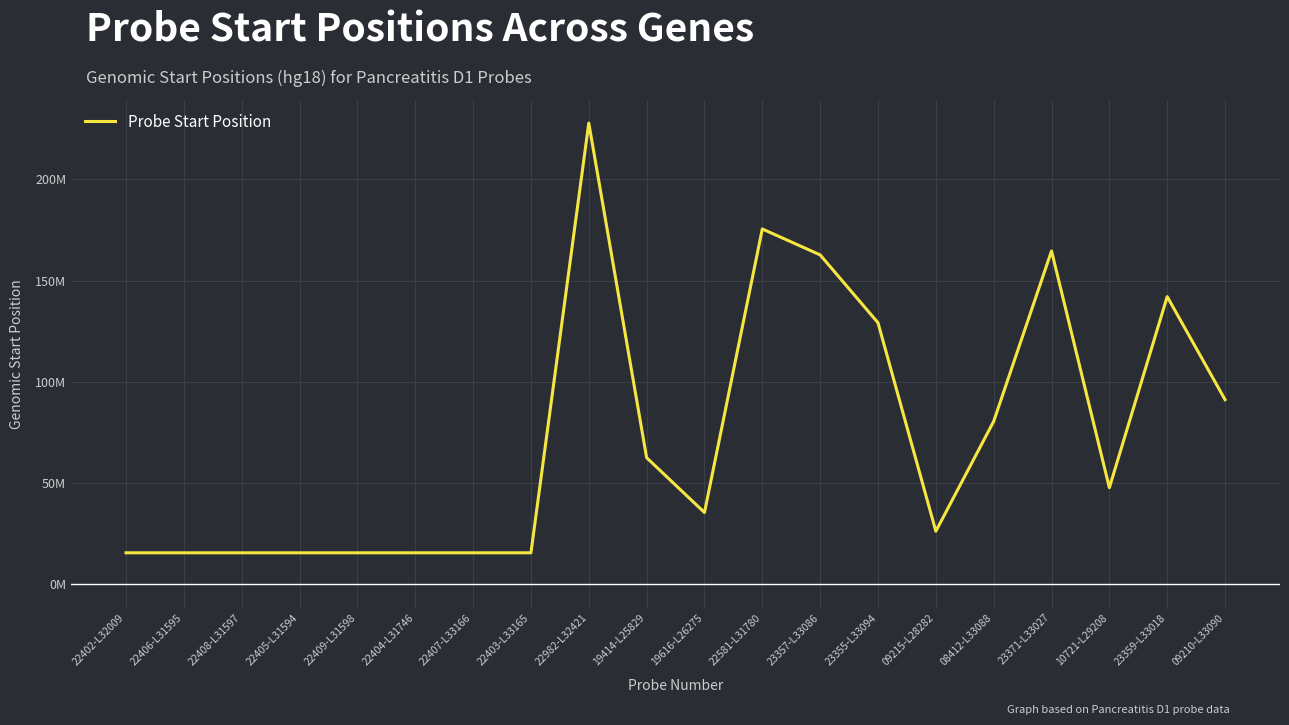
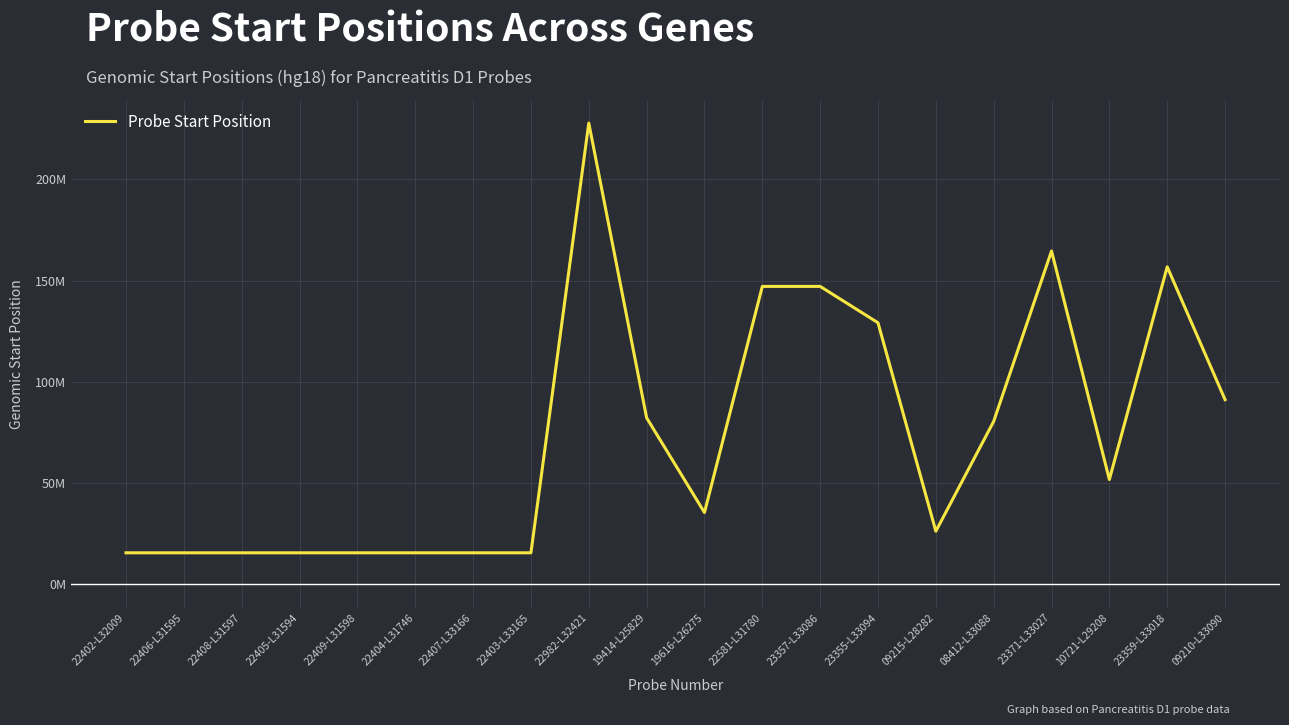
19414-L25829: 63000000 -> 82000000
22581-L31780: 176000000 -> 147000000
23357-L33086: 163000000 -> 147000000
10721-L29208: 48000000 -> 52000000
23359-L33018: 142000000 -> 157000000
